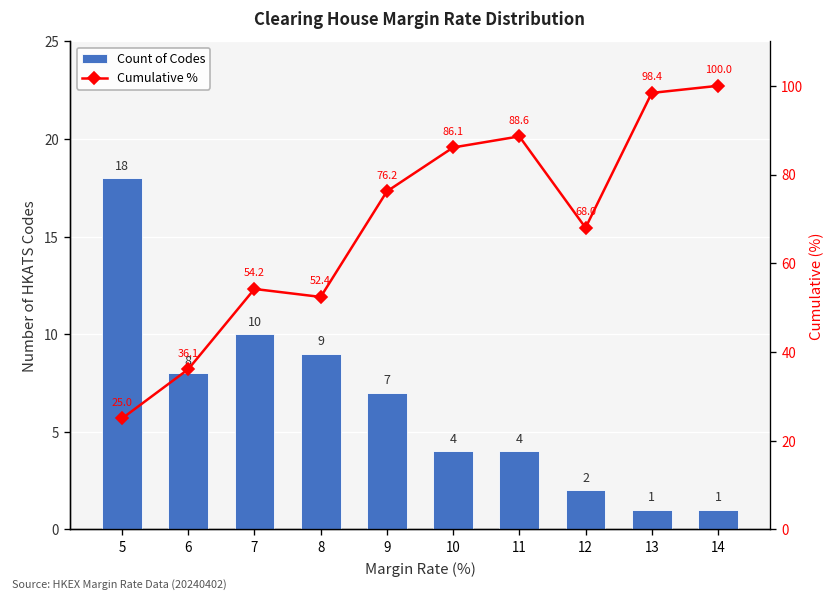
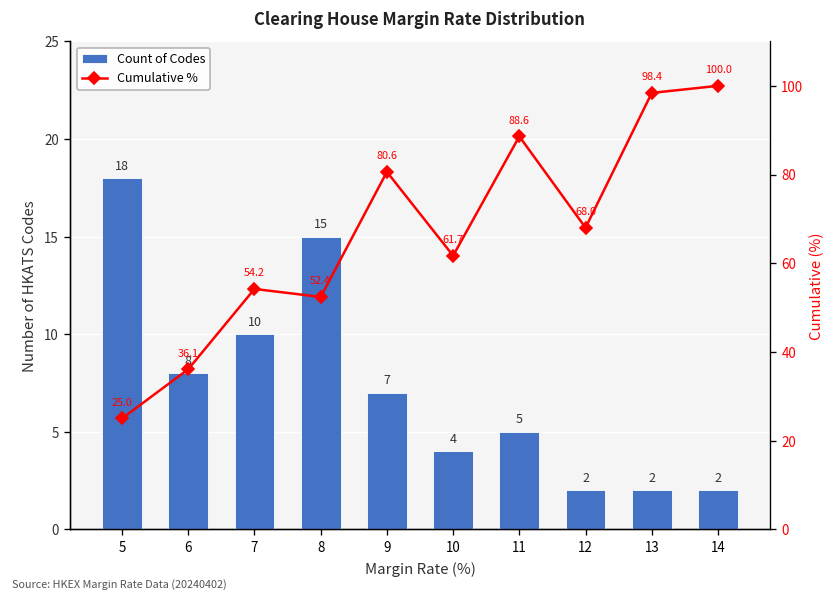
Count of Codes, 8: 9 -> 15
Count of Codes, 11: 4 -> 5
Count of Codes, 13: 1 -> 2
Count of Codes, 14: 1 -> 2
Cumulative %, 9: 76.2 -> 80.6
Cumulative %, 10: 86.1 -> 61.7
